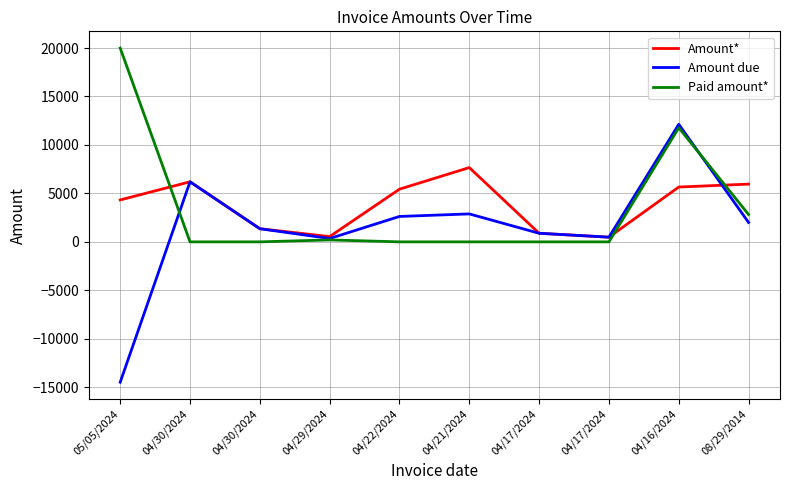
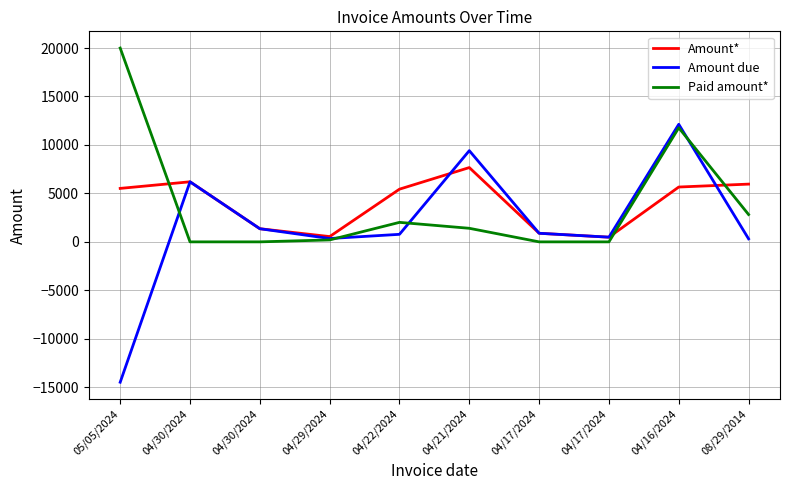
Amount*, 05/05/2024: 4000 -> 6000
Amount due, 04/22/2024: 3000 -> 1000
Paid amount*, 04/22/2024: 0 -> 2000
Amount due, 04/21/2024: 3000 -> 9000
Paid amount*, 04/21/2024: 0 -> 1000
Amount due, 08/29/2014: 2000 -> 0
